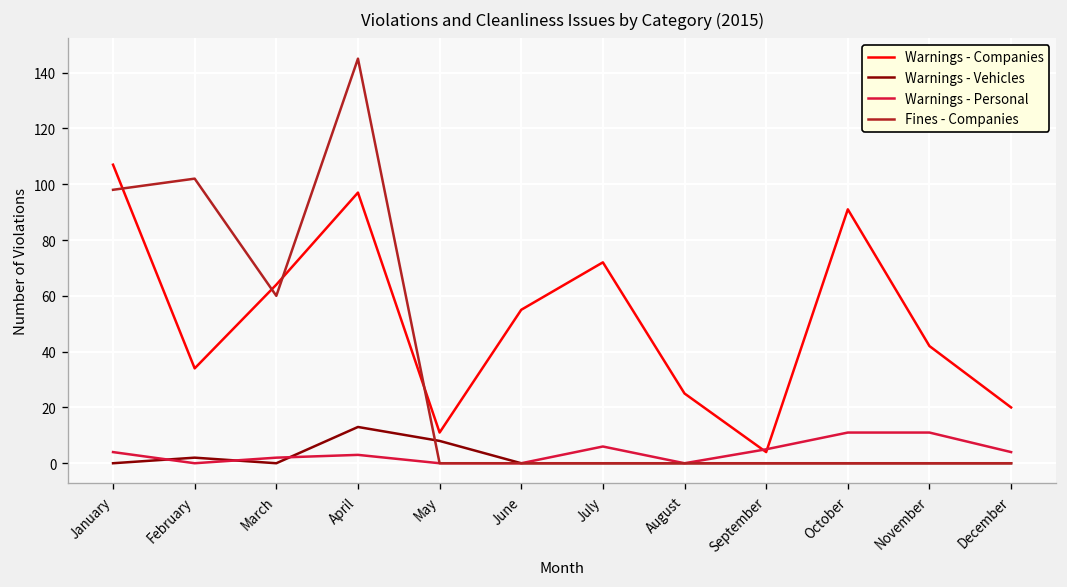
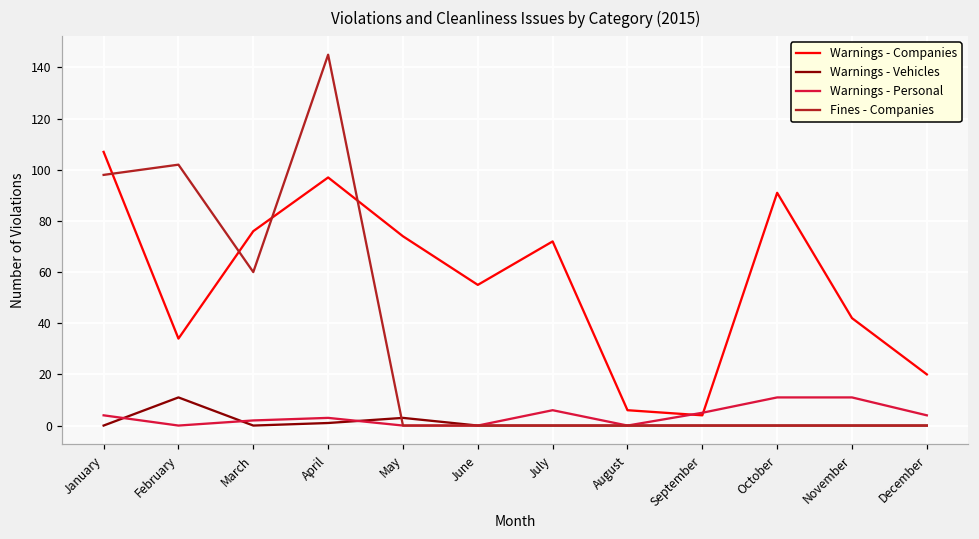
Warnings - Vehicles, February: 2 -> 11
Warnings - Companies, March: 64 -> 76
Warnings - Vehicles, April: 13 -> 1
Warnings - Companies, May: 11 -> 74
Warnings - Vehicles, May: 8 -> 3
Warnings - Companies, August: 25 -> 6
